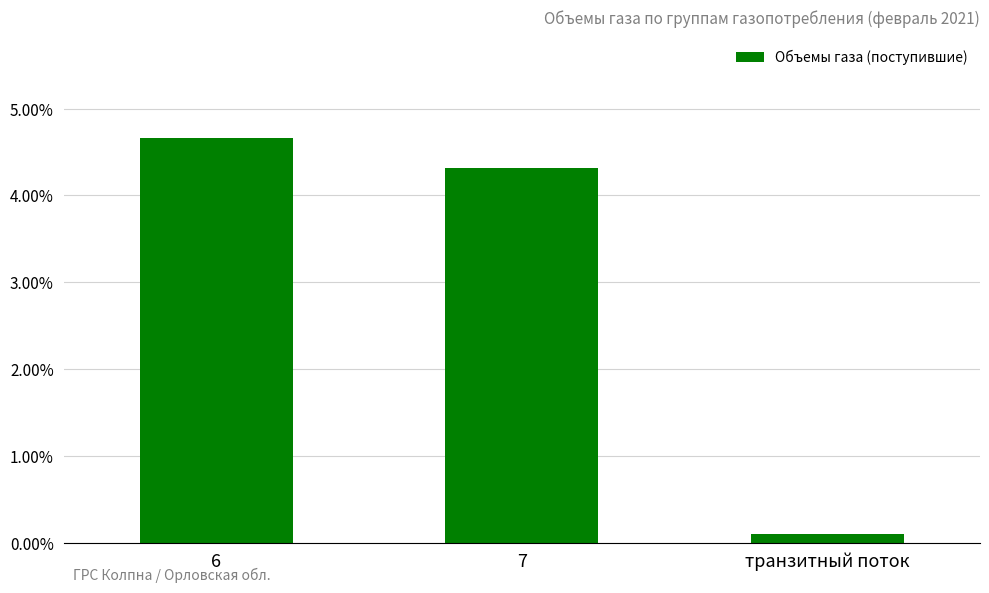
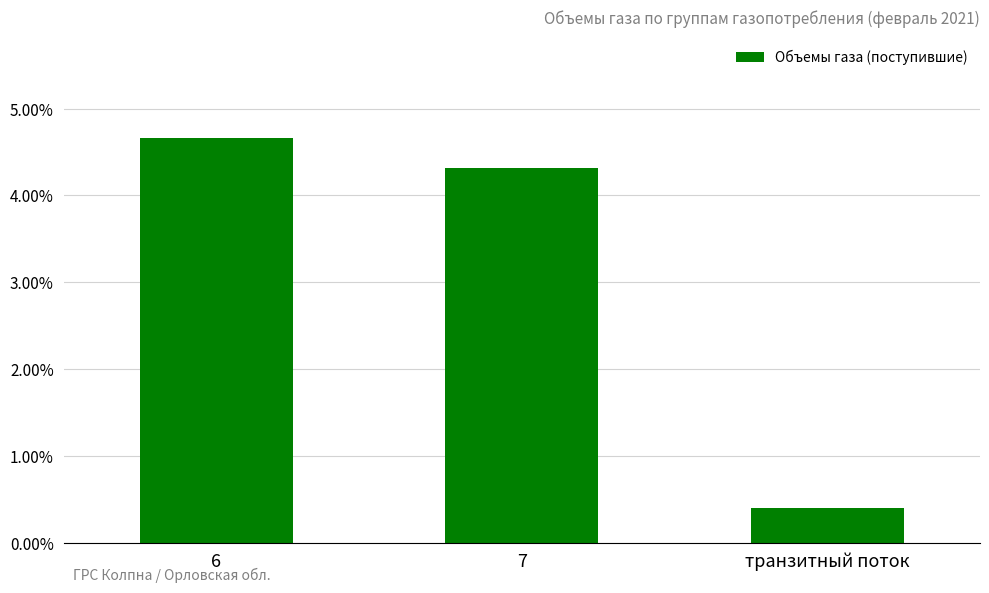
транзитный поток: 0.1% -> 0.4%
